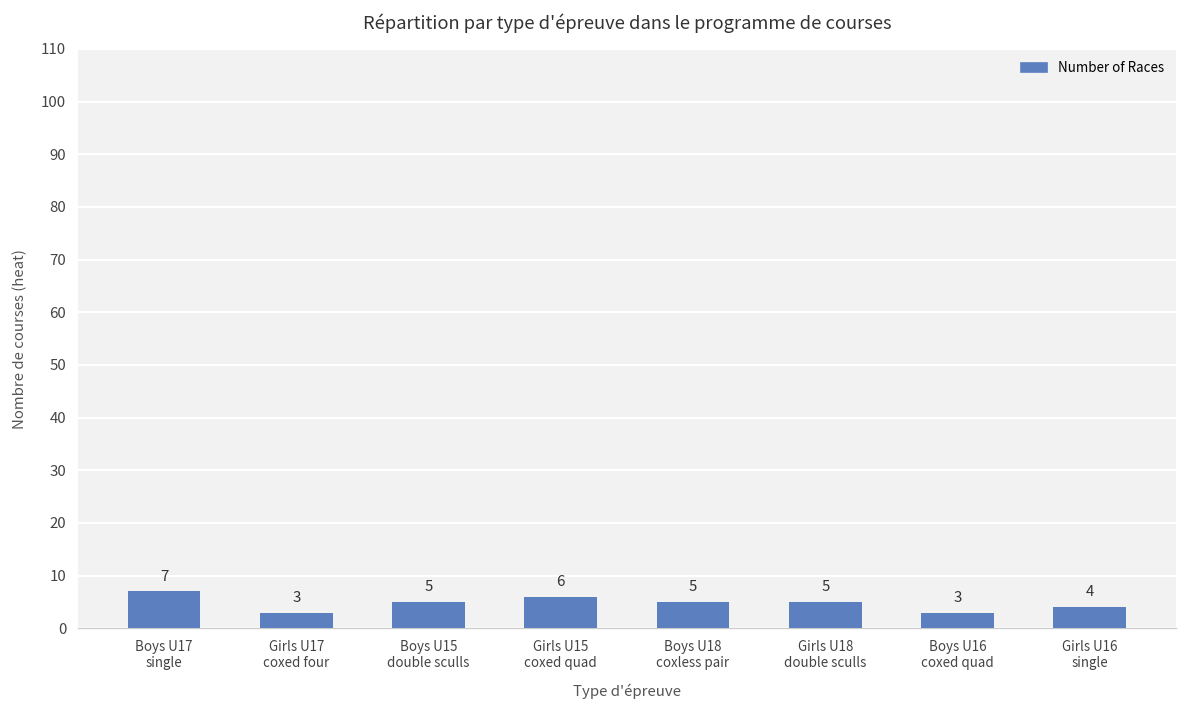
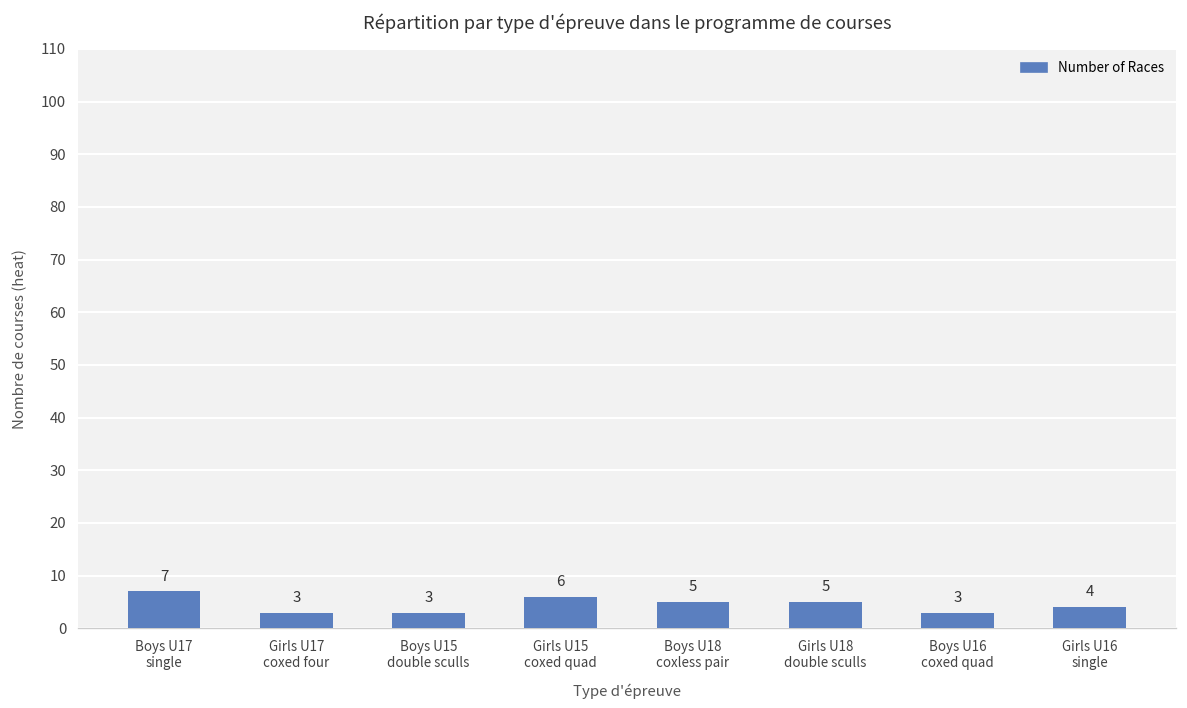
Boys U15 double sculls: 5 -> 3
